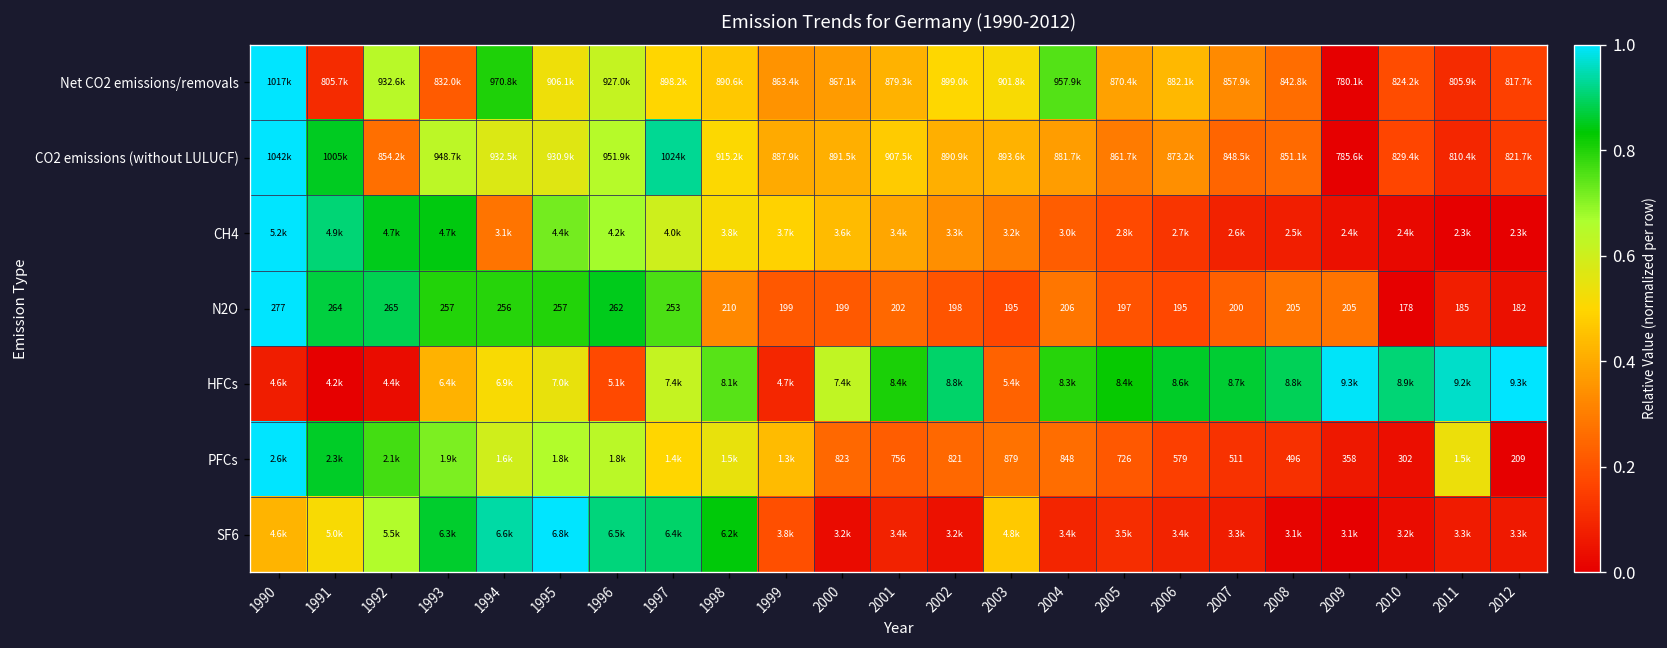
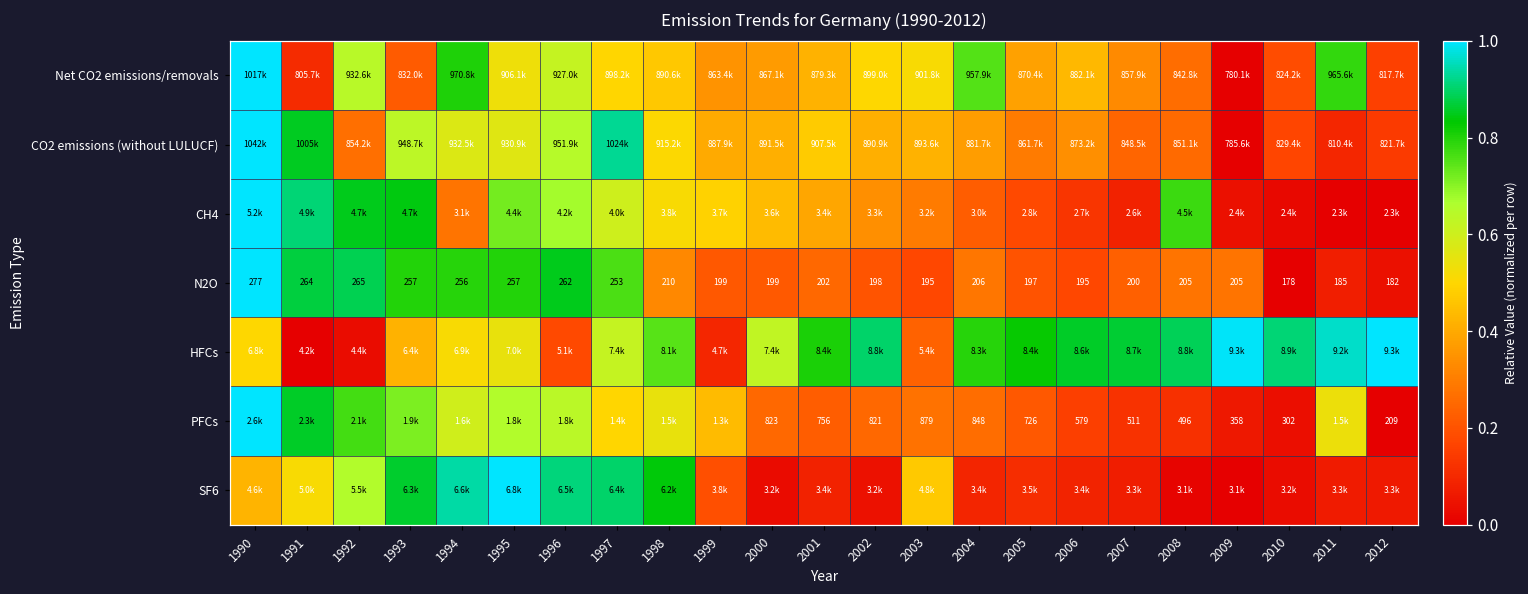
Net CO2 emissions/removals, 2011: 805.9k -> 965.6k
CH4, 2008: 2.5k -> 4.5k
HFCs, 1990: 4.6k -> 6.8k
